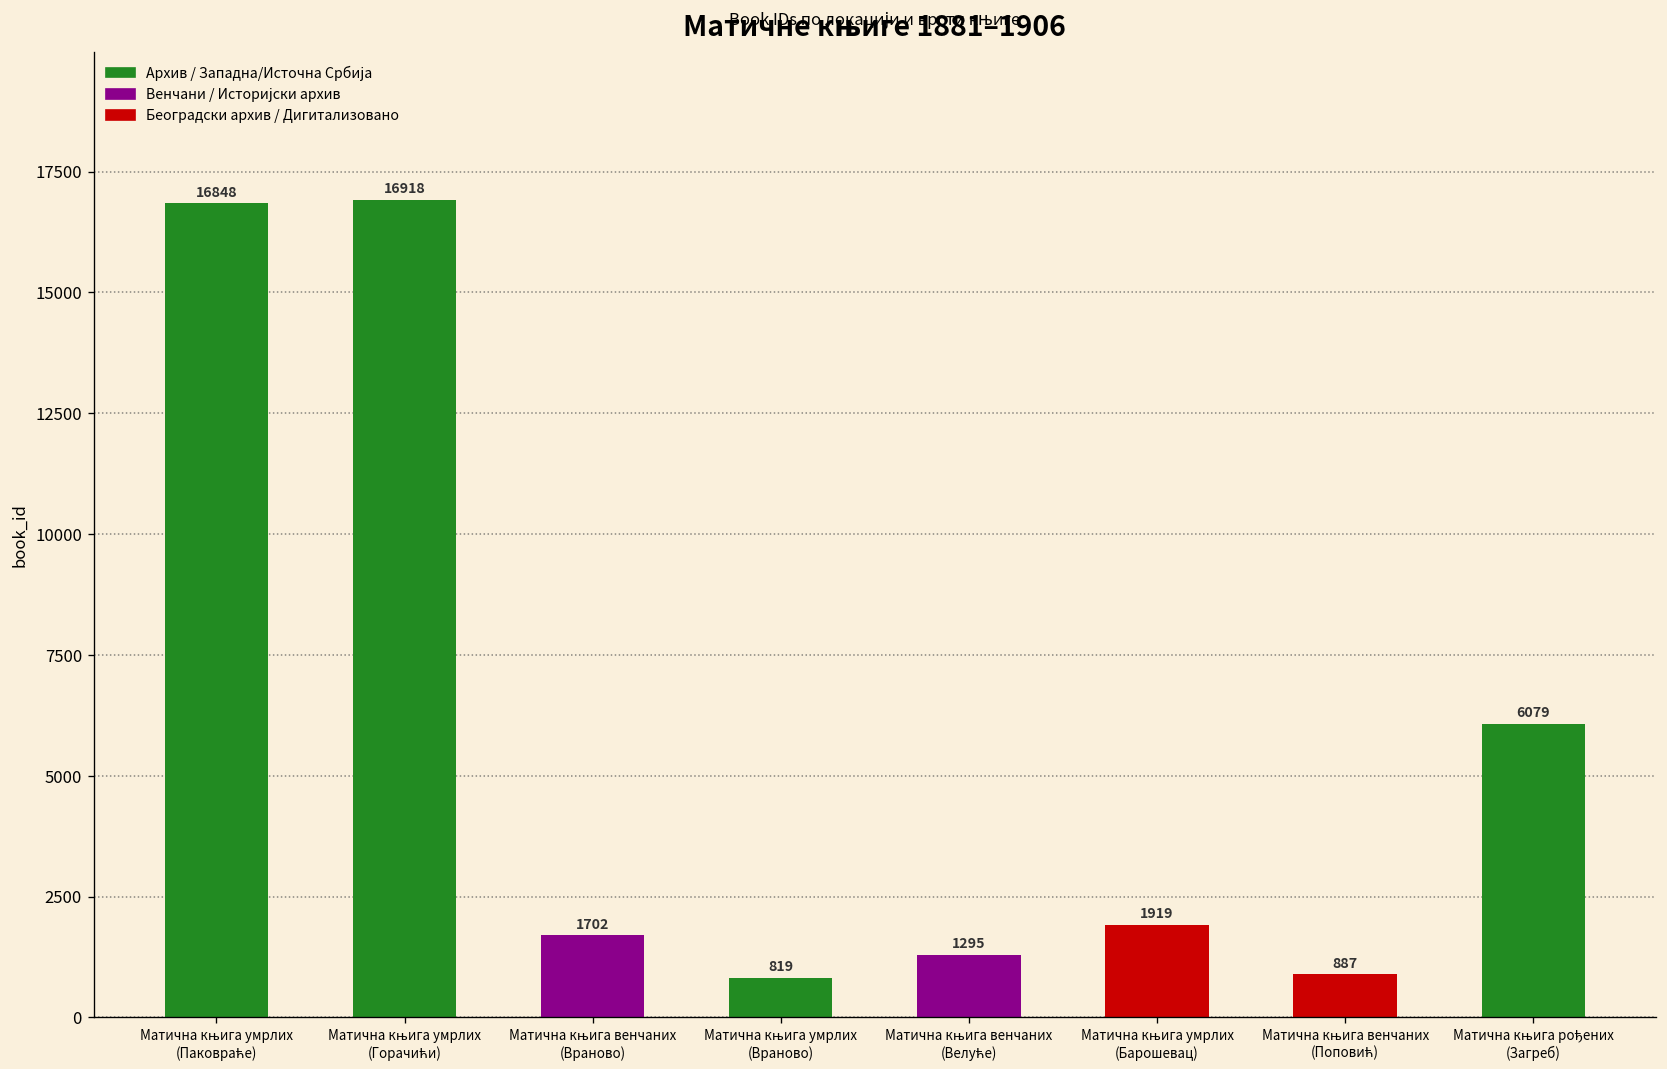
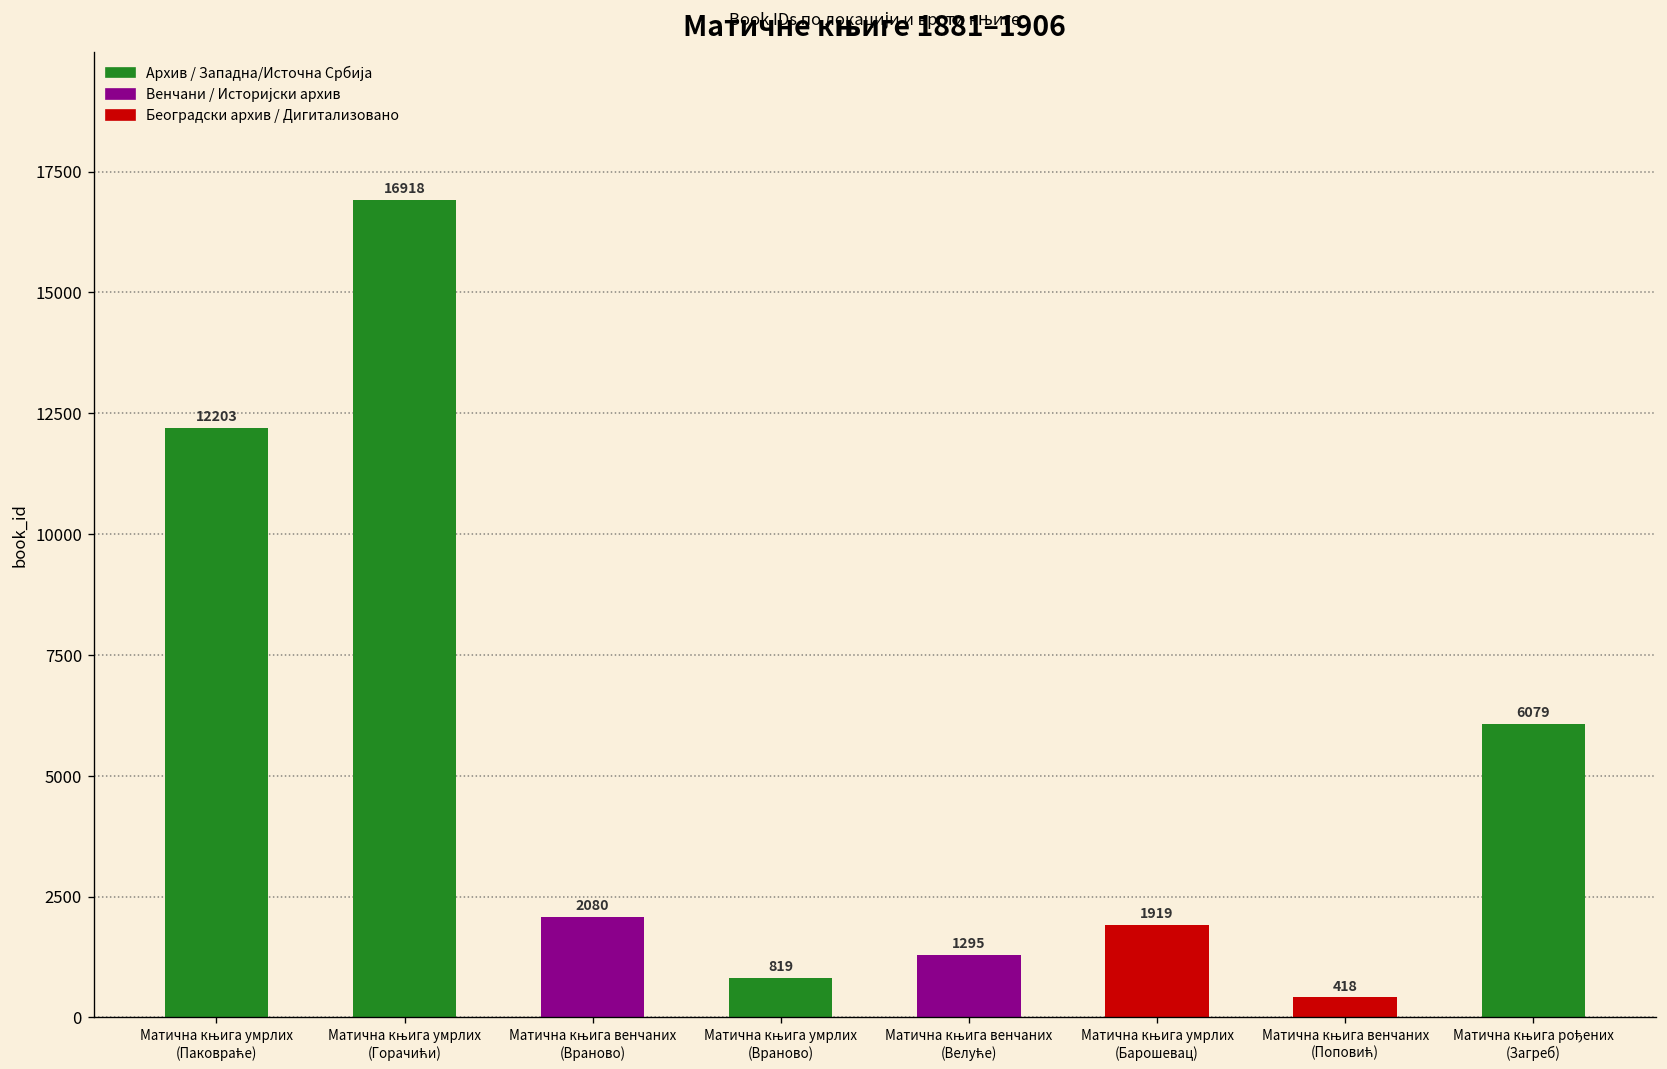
Матична књига умрлих (Паковраће): 16848 -> 12203
Матична књига венчаних (Враново): 1702 -> 2080
Матична књига венчаних (Поповић): 887 -> 418
